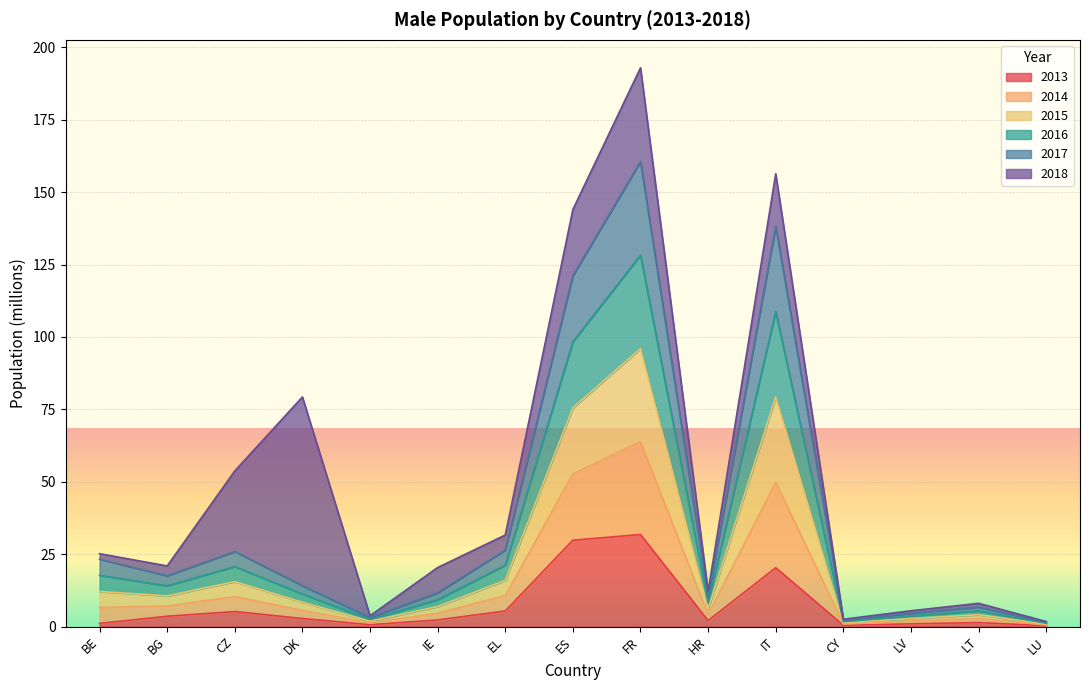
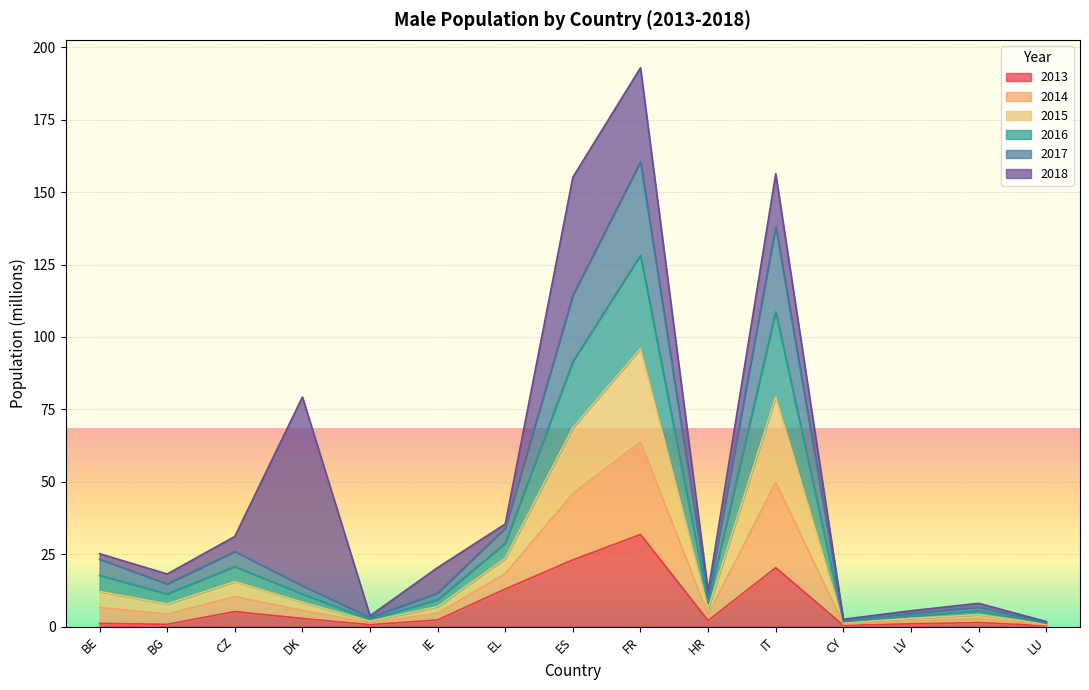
2013, BG: 4 -> 1
2018, CZ: 28 -> 5
2013, EL: 5 -> 13
2018, EL: 5 -> 1
2013, ES: 30 -> 23
2018, ES: 23 -> 41
